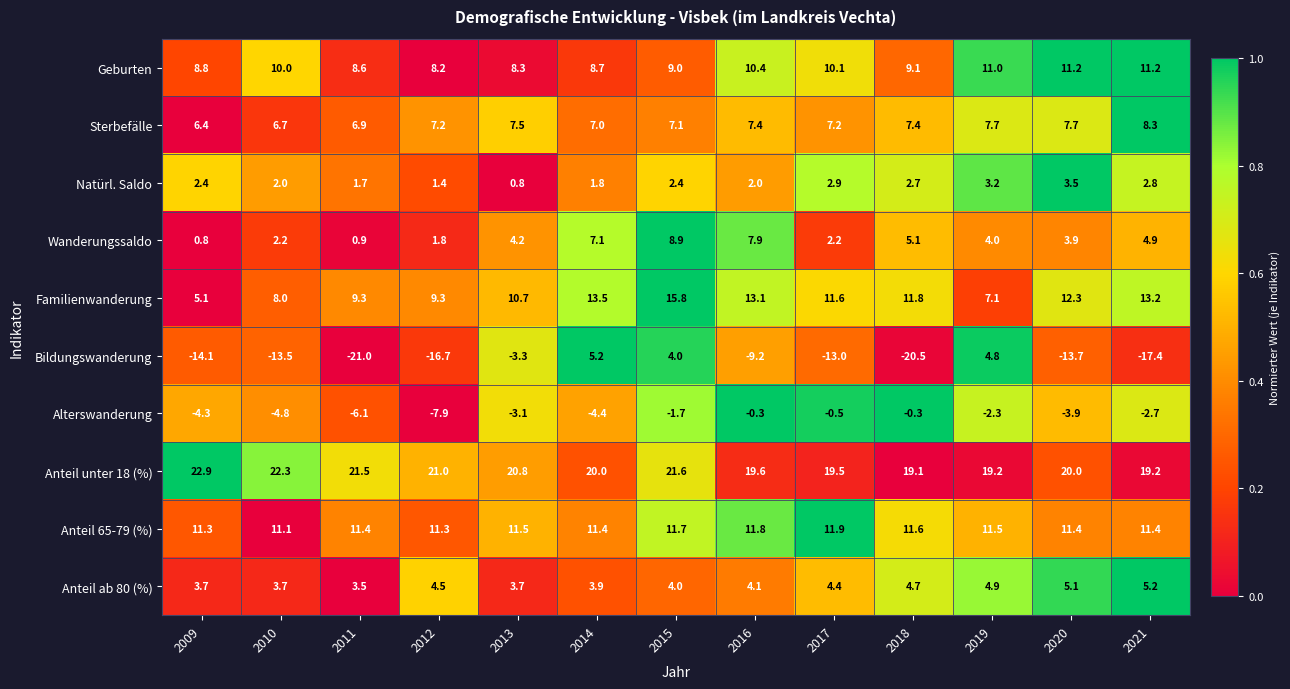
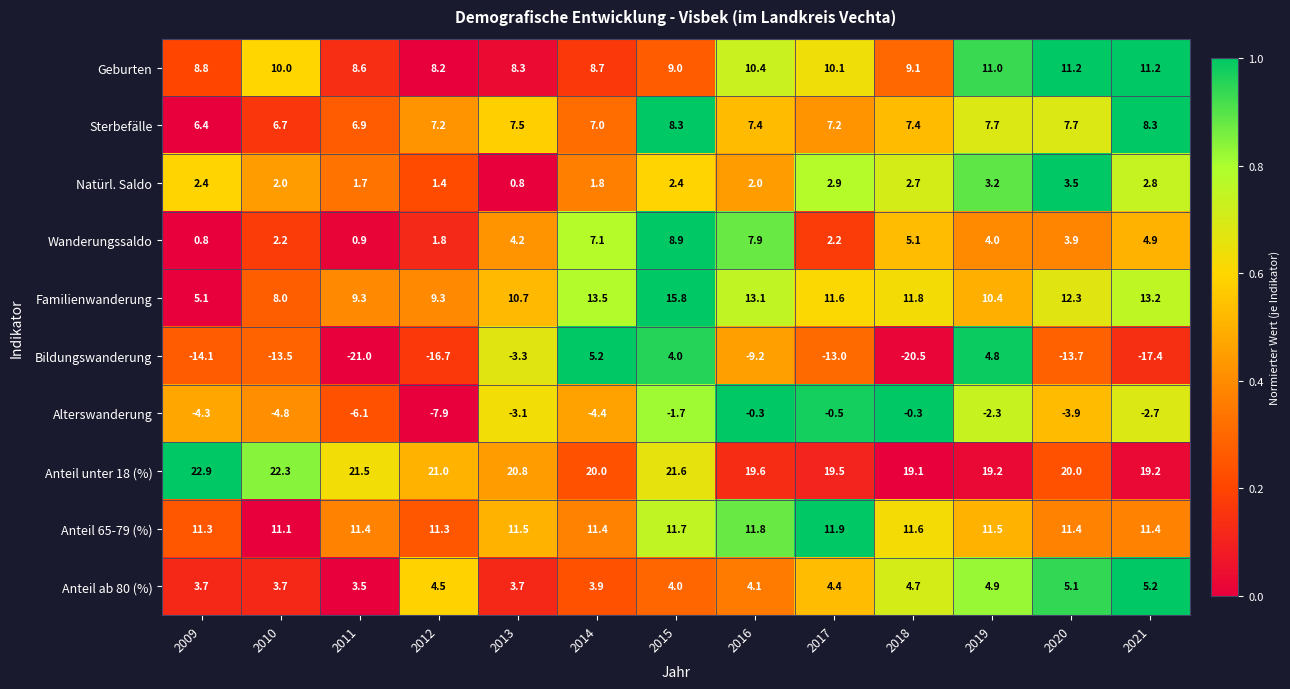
Sterbefälle, 2015: 7.1 -> 8.3
Familienwanderung, 2019: 7.1 -> 10.4
